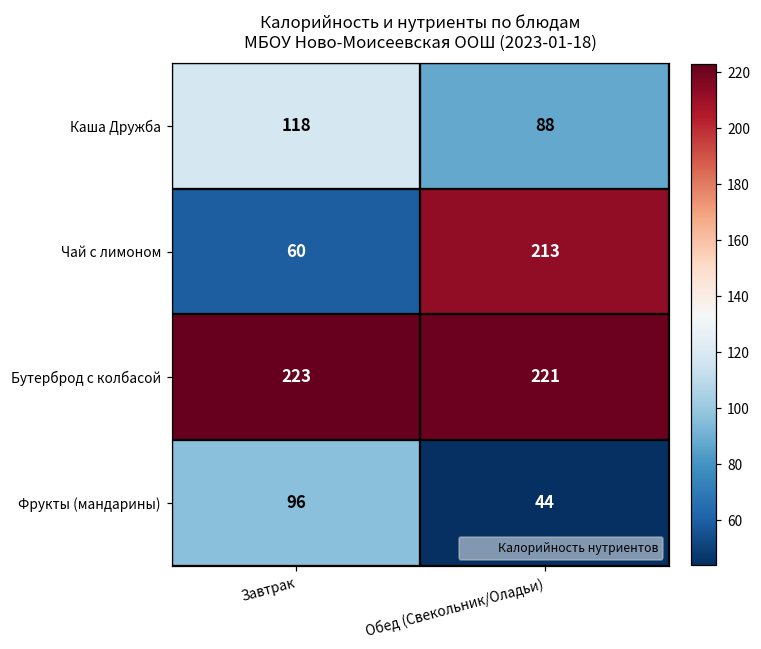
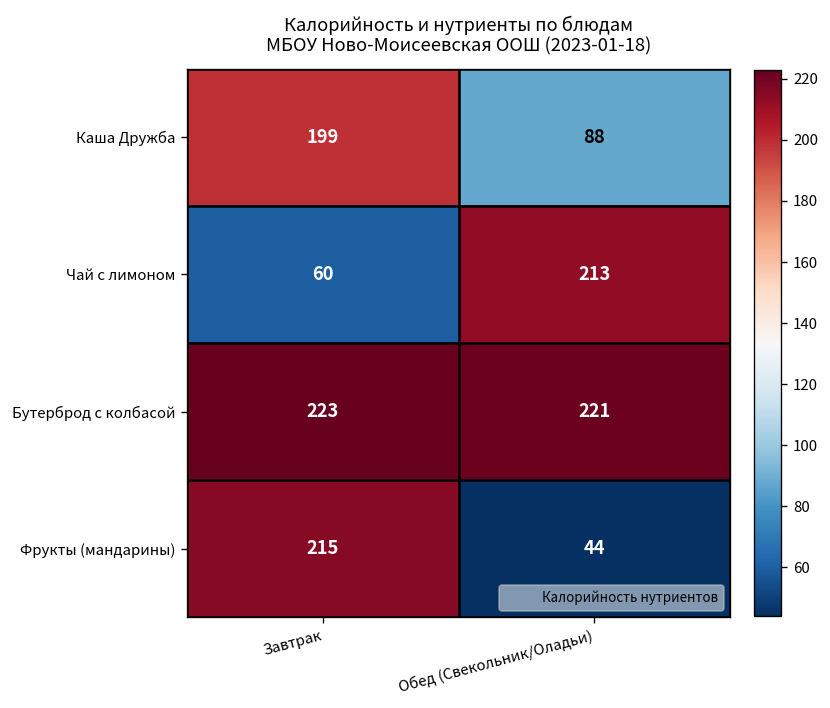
Каша Дружба, Завтрак: 118 -> 199
Фрукты (мандарины), Завтрак: 96 -> 215
